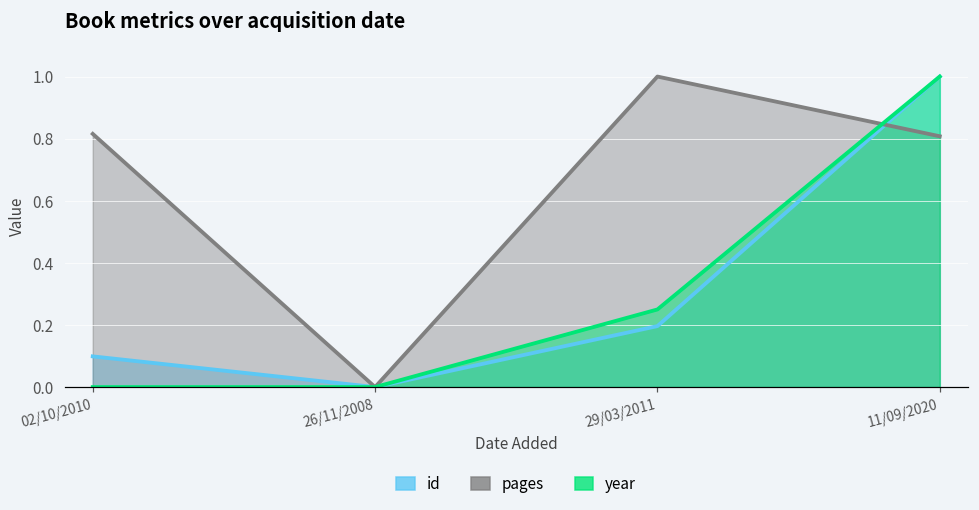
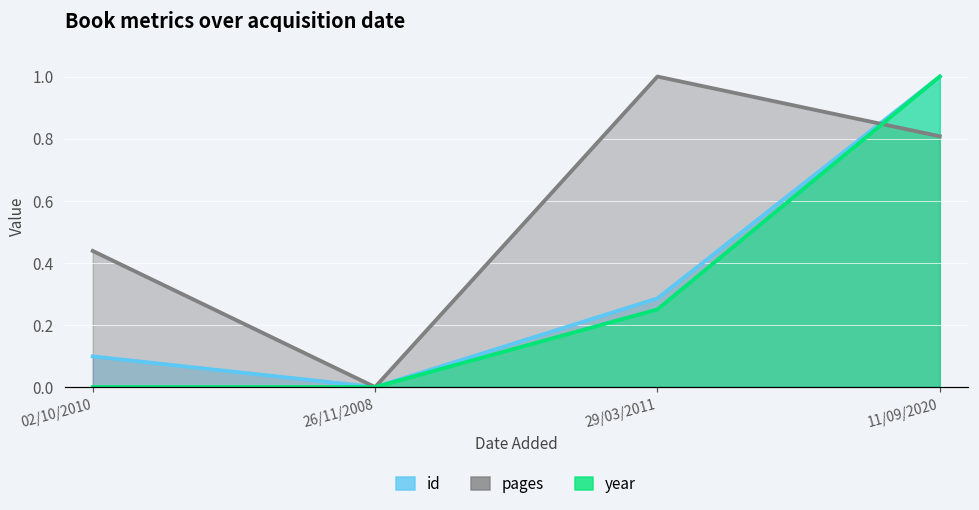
pages, 02/10/2010: 0.82 -> 0.44
id, 29/03/2011: 0.20 -> 0.29
